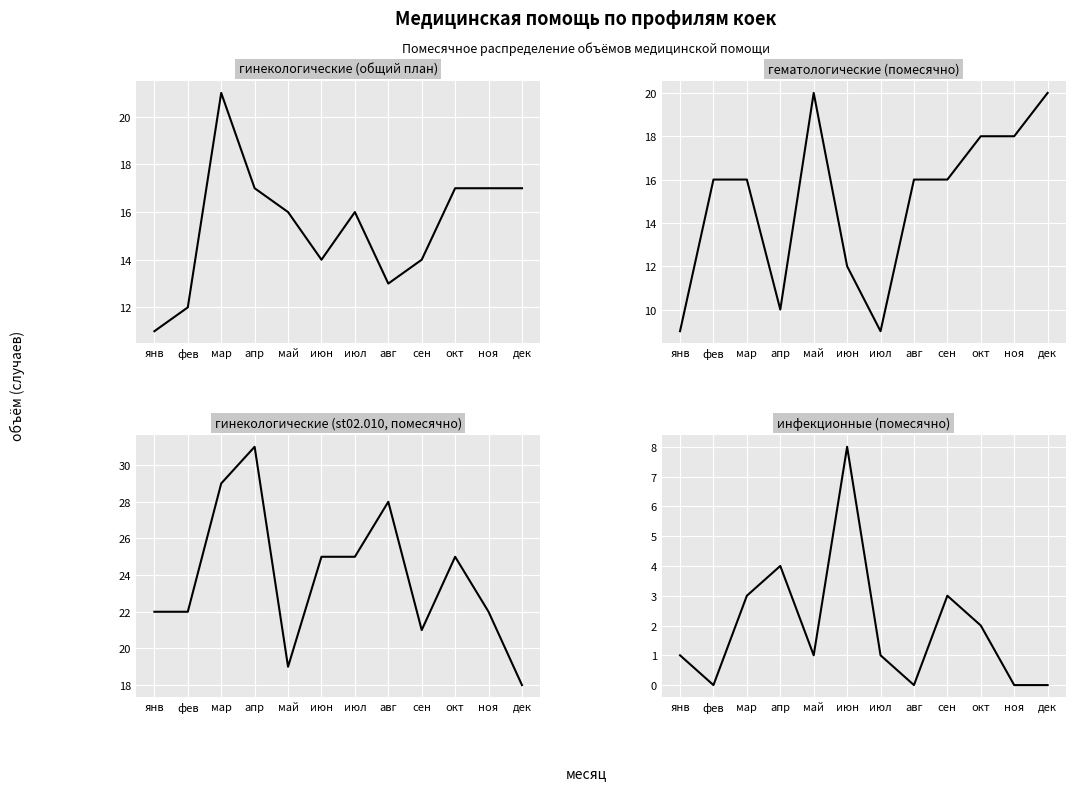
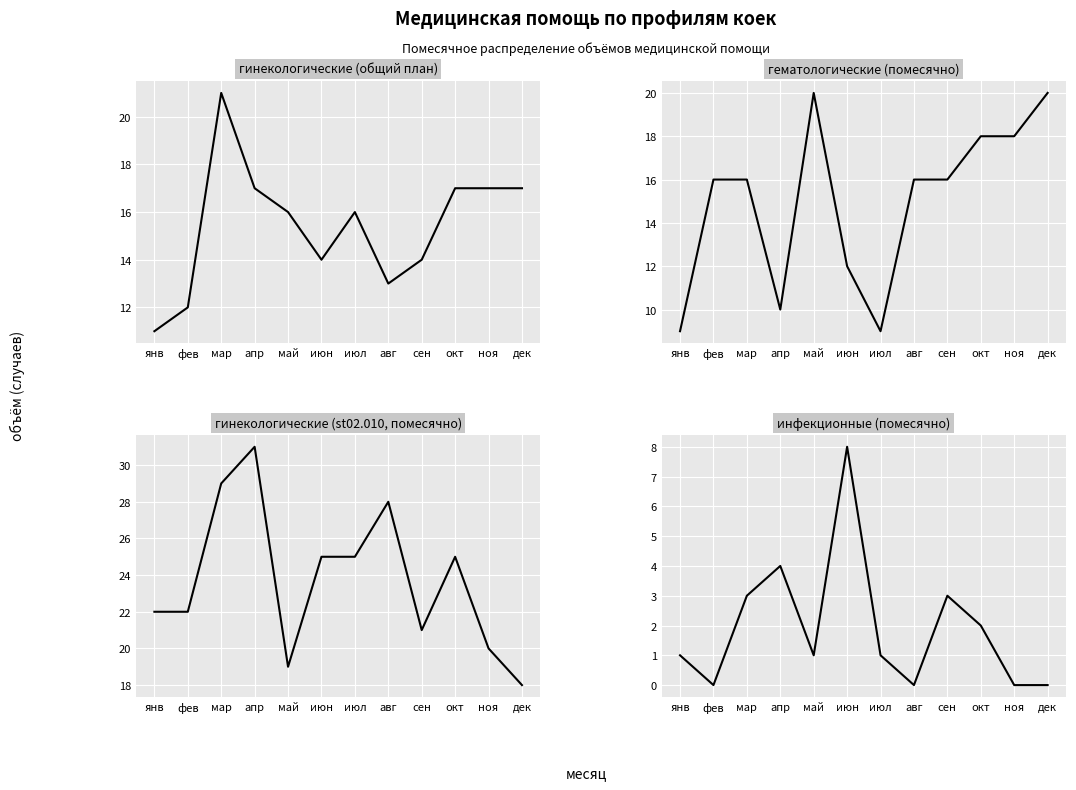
гинекологические (st02.010, помесячно), ноя: 22 -> 20
